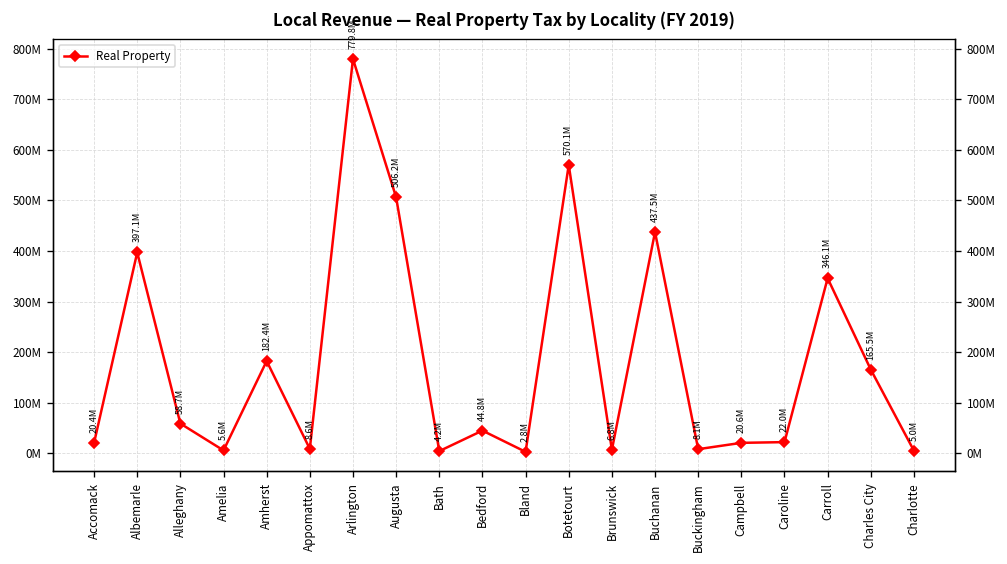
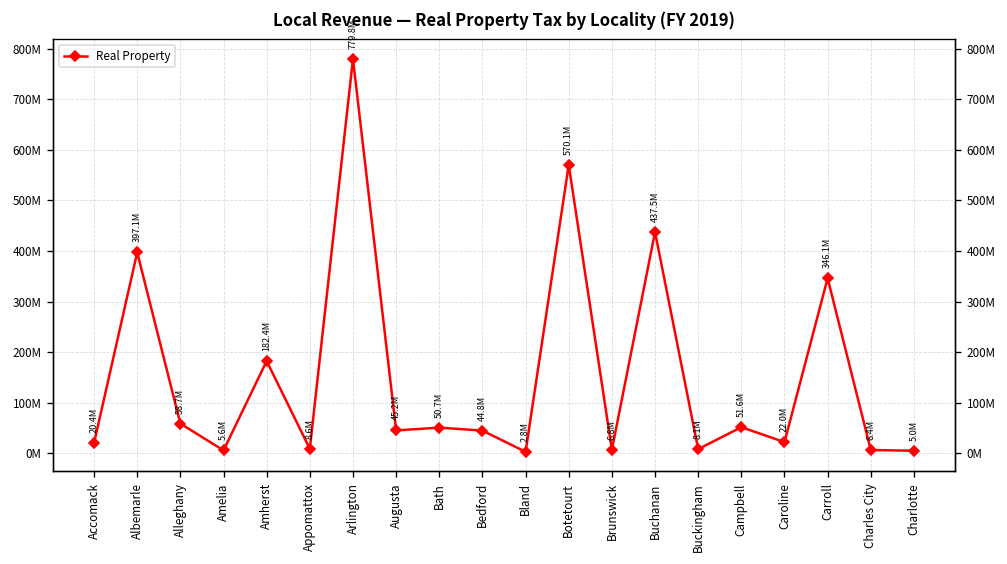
Augusta: 506.2M -> 45.2M
Bath: 4.2M -> 50.7M
Campbell: 20.6M -> 51.6M
Charles City: 165.5M -> 6.4M
